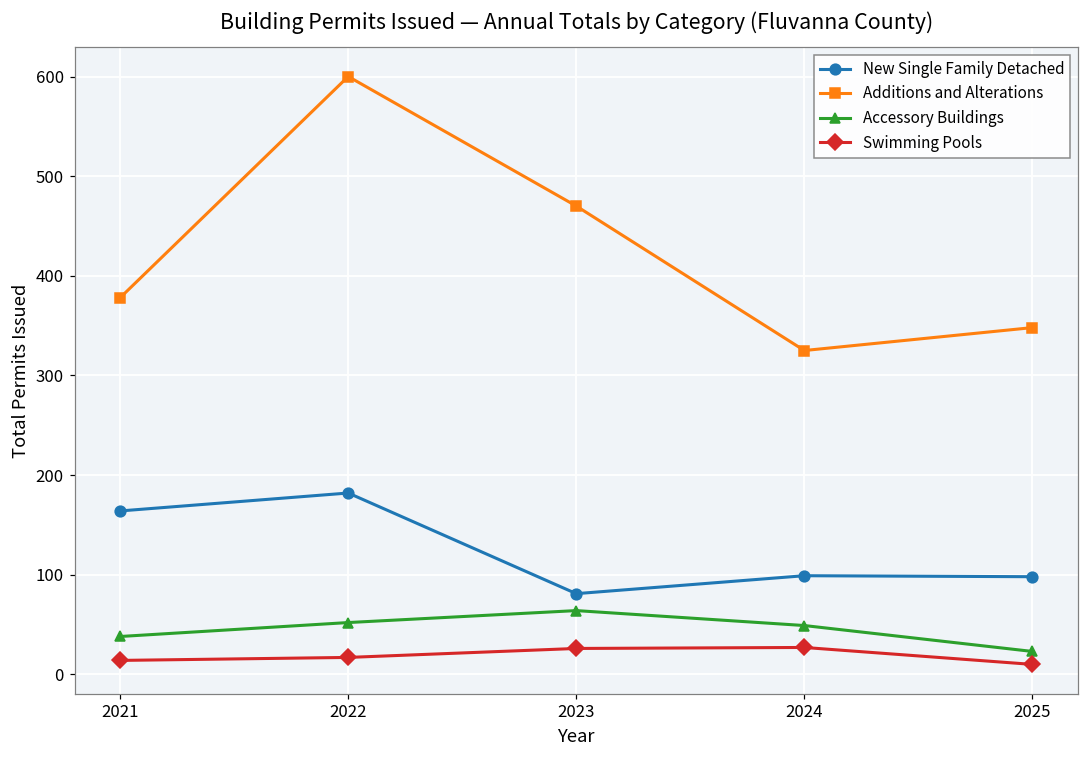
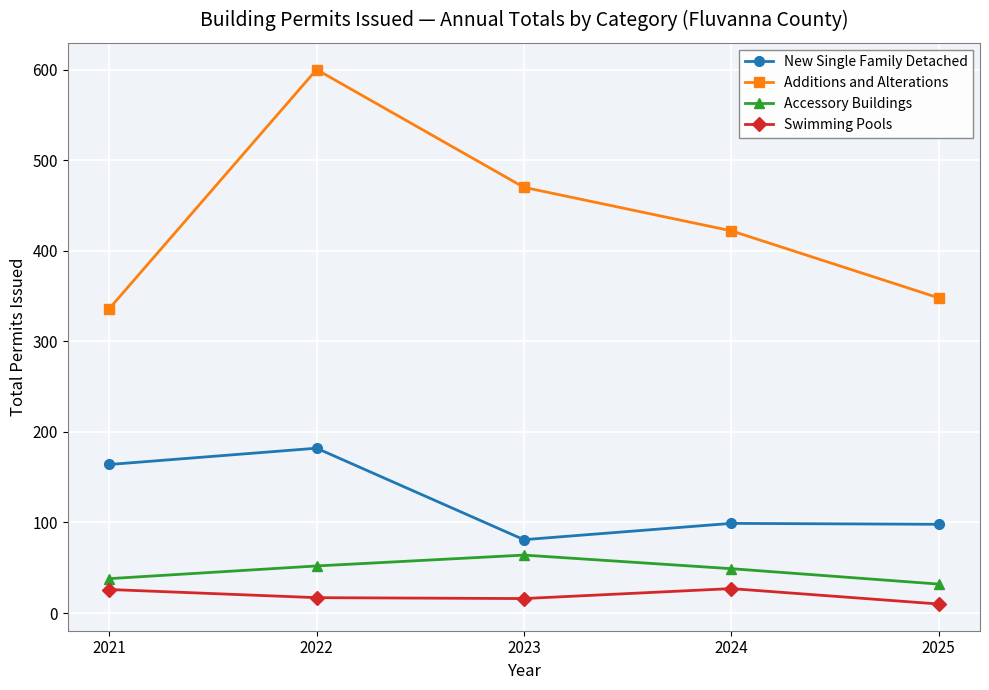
Additions and Alterations, 2021: 380 -> 340
Swimming Pools, 2021: 10 -> 30
Swimming Pools, 2023: 30 -> 20
Additions and Alterations, 2024: 330 -> 420
Accessory Buildings, 2025: 20 -> 30
